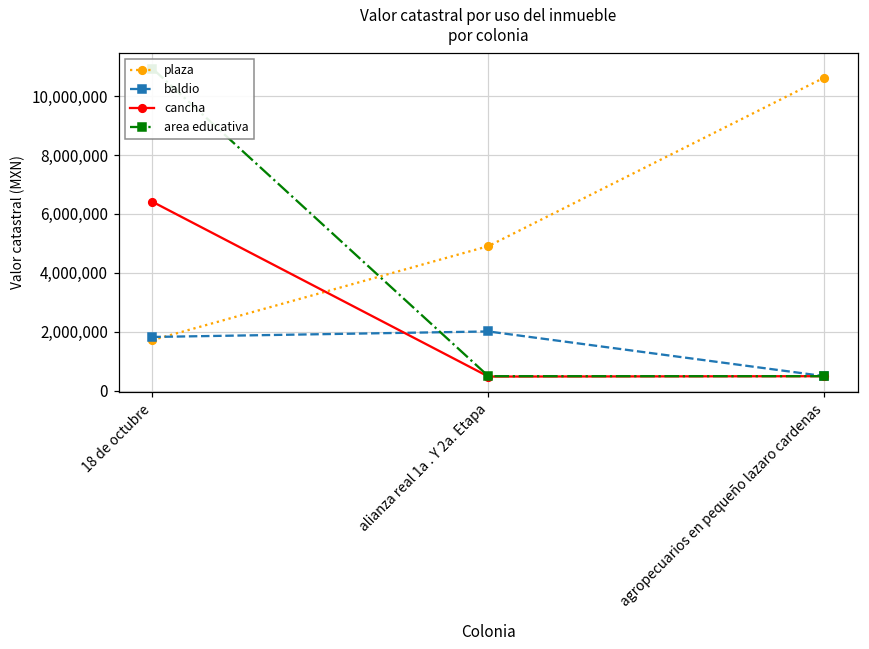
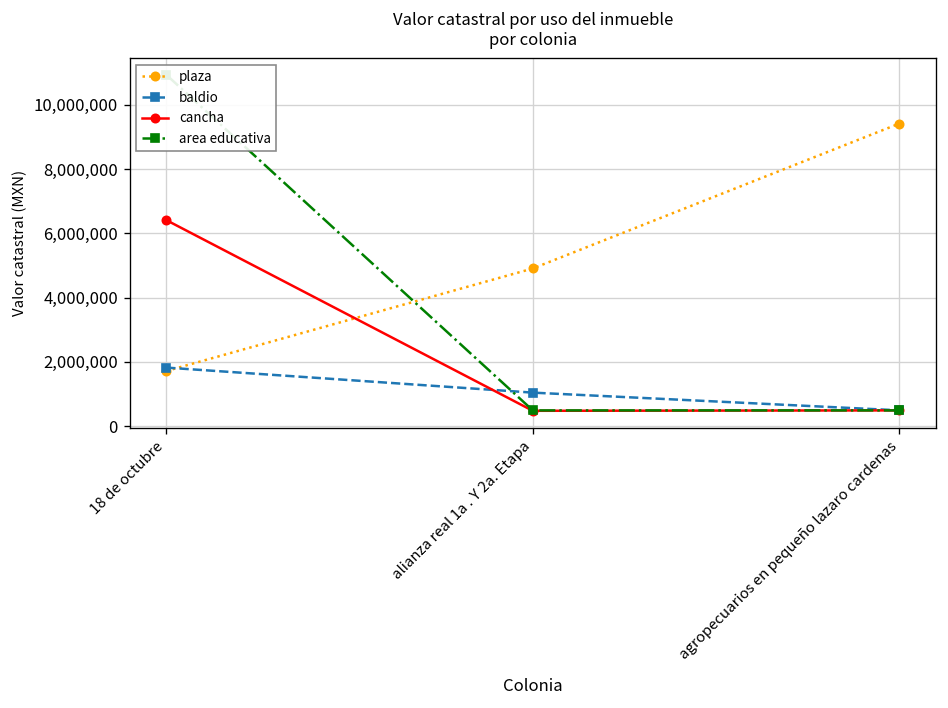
baldio, alianza real 1a . Y 2a. Etapa: 2,000,000 -> 1,000,000
plaza, agropecuarios en pequeño lazaro cardenas: 10,600,000 -> 9,400,000
